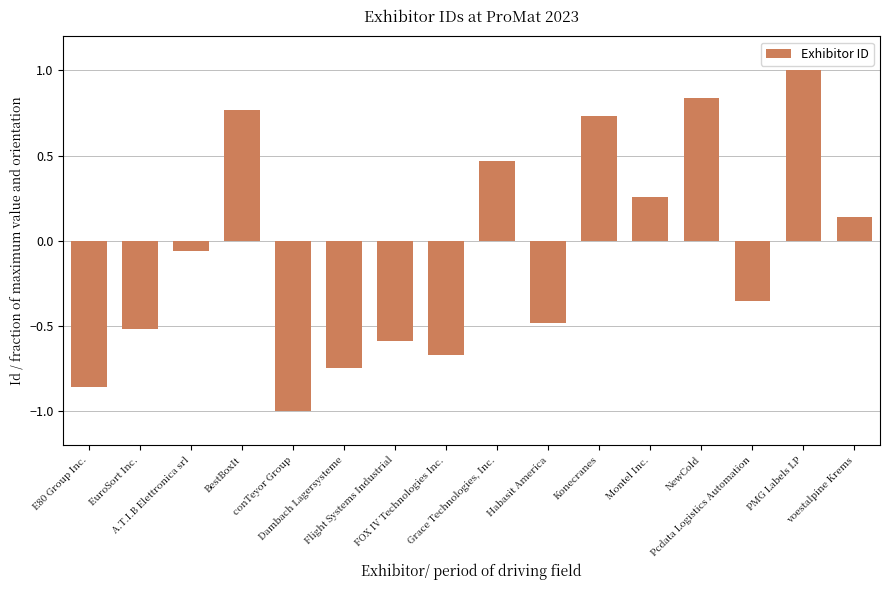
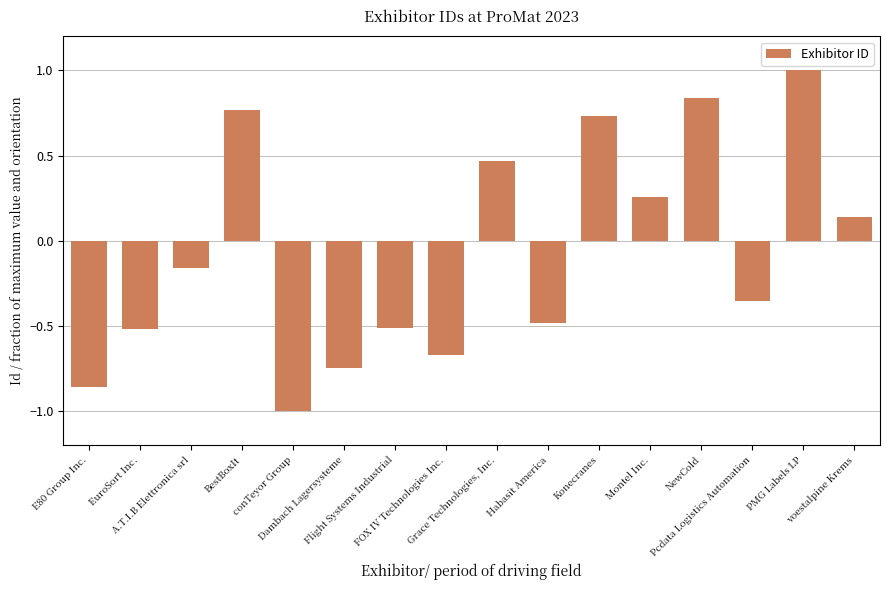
A.T.I.B Elettronica srl: -0.06 -> -0.16
Flight Systems Industrial: -0.59 -> -0.51
